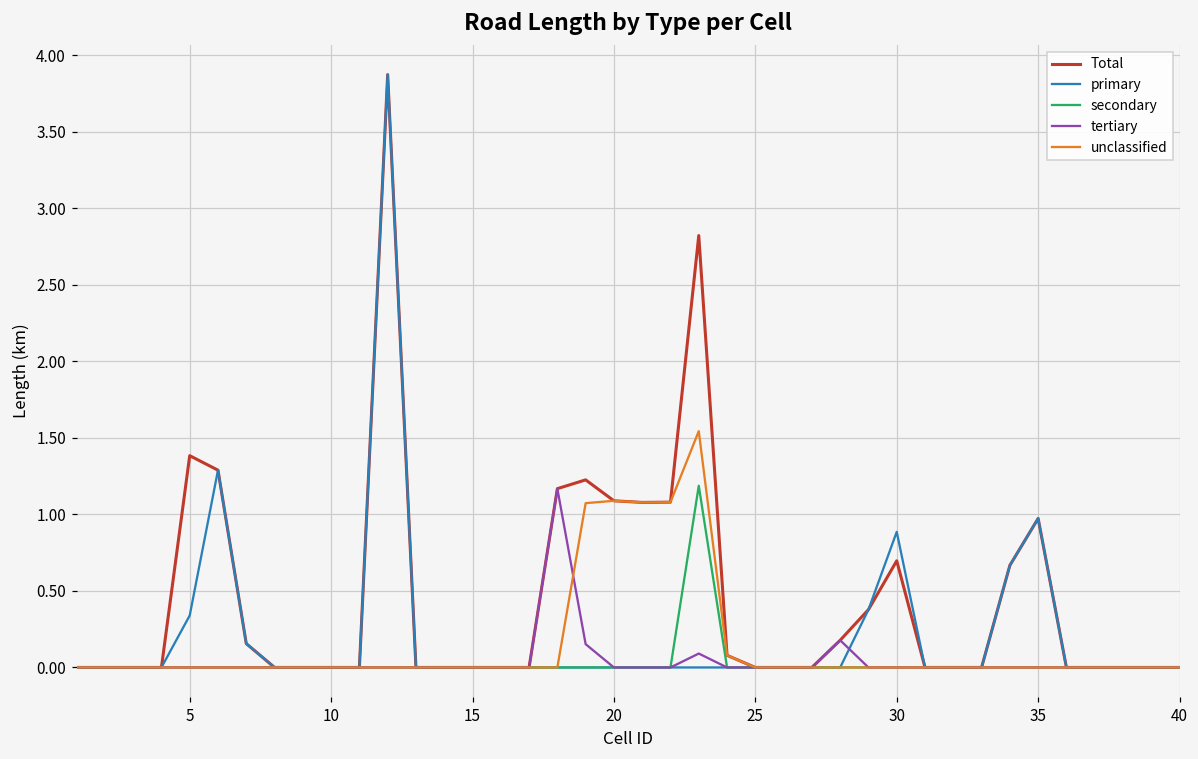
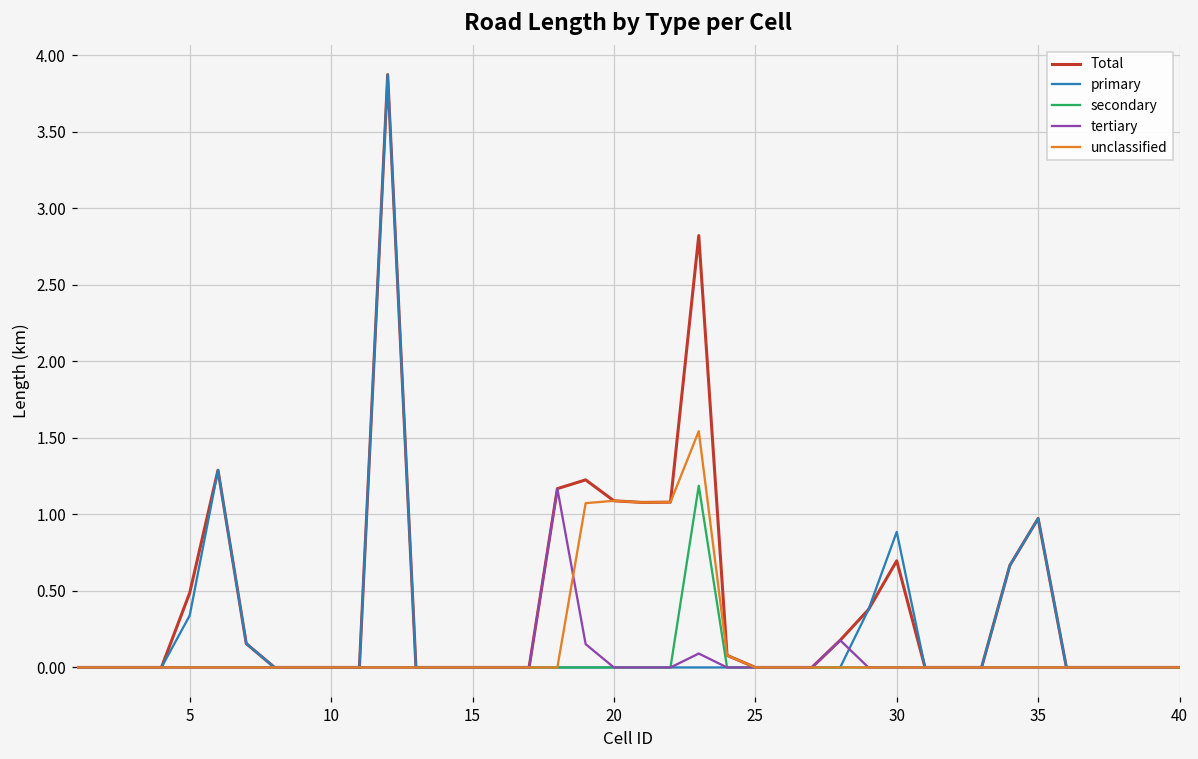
Total, 5: 1.38 -> 0.49
